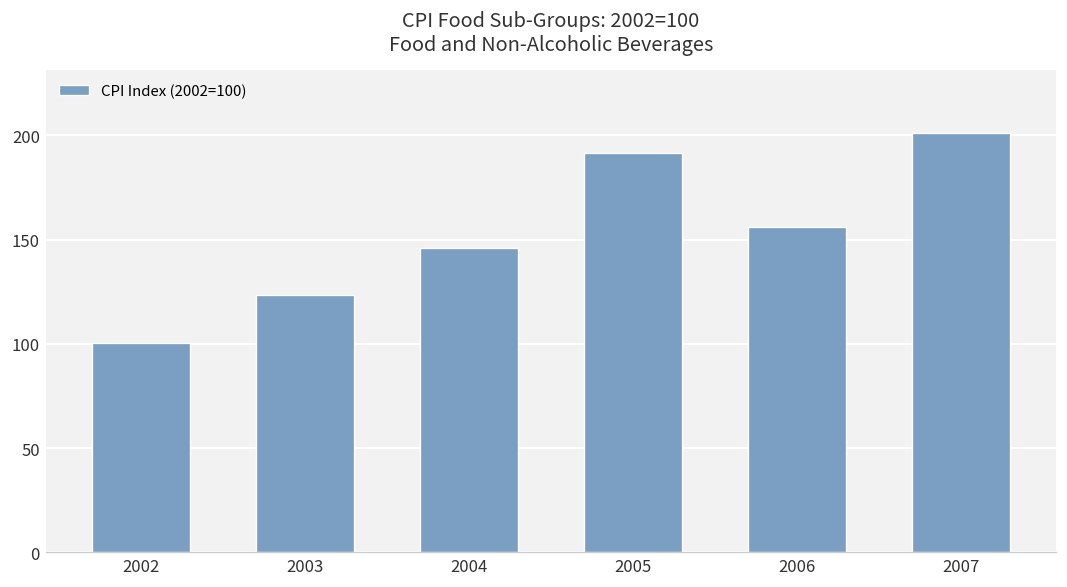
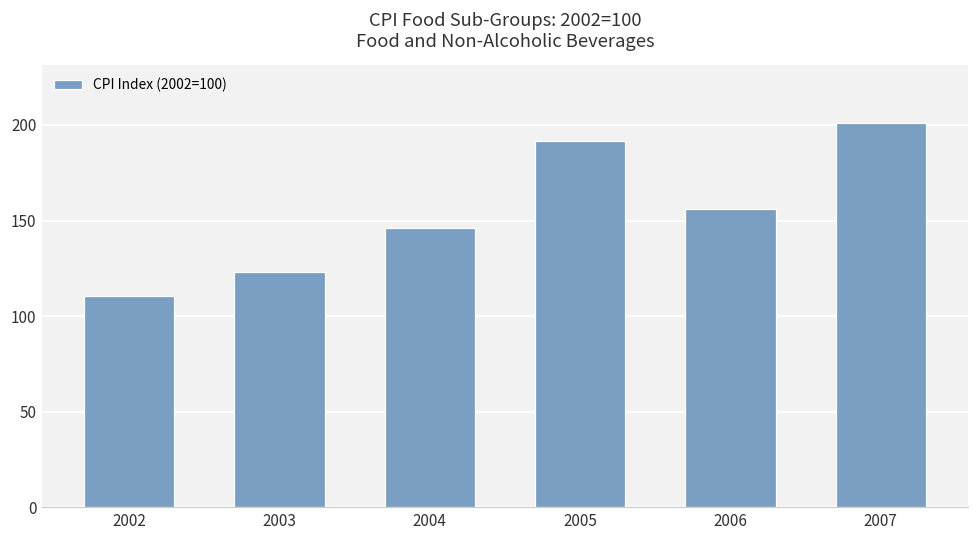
2002: 100 -> 110
